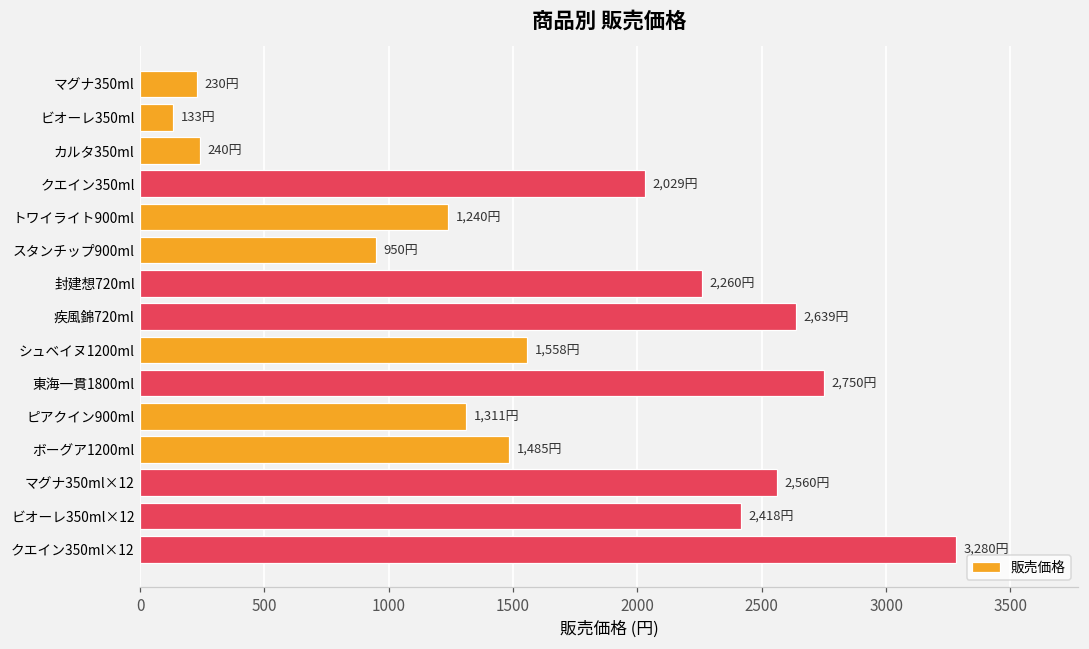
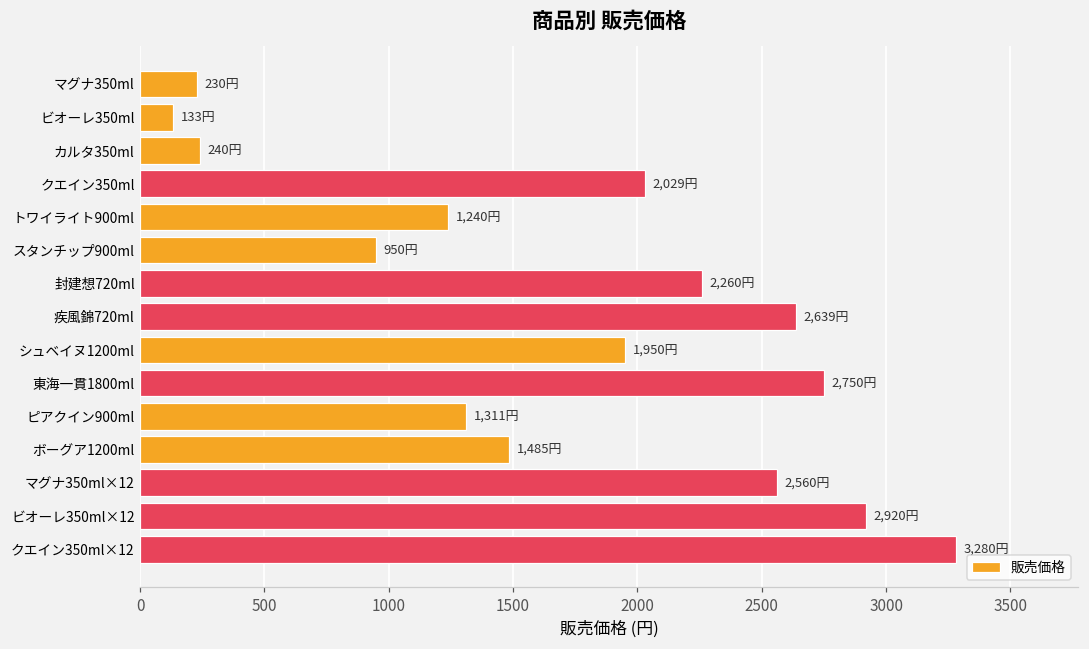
シュベイヌ1200ml: 1,558円 -> 1,950円
ビオーレ350ml×12: 2,418円 -> 2,920円
